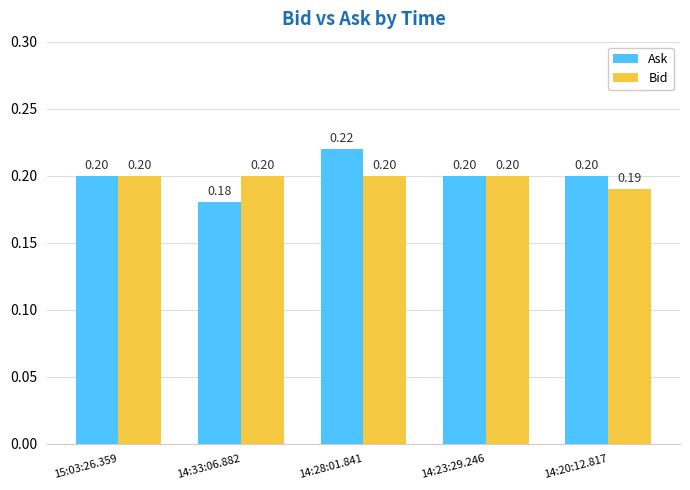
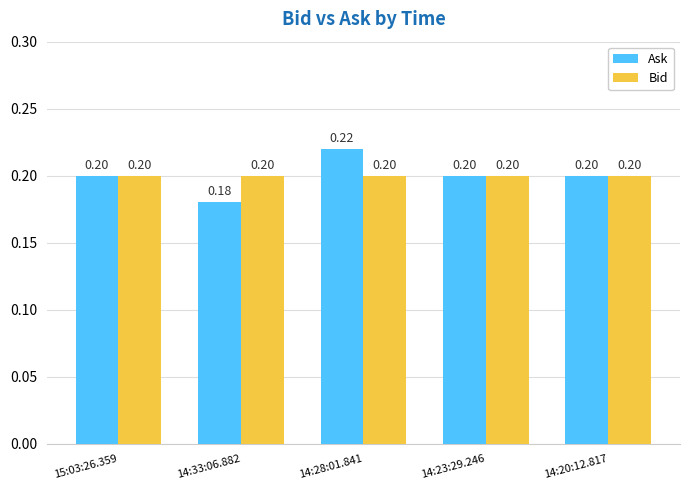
Bid, 14:20:12.817: 0.19 -> 0.20
